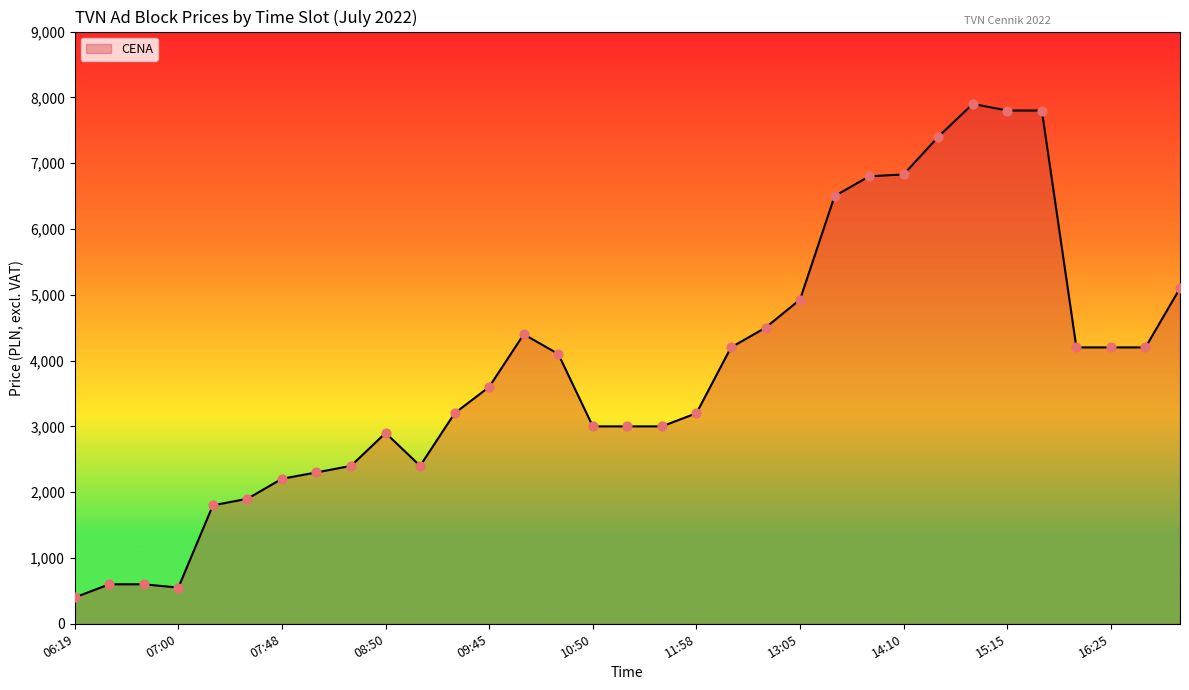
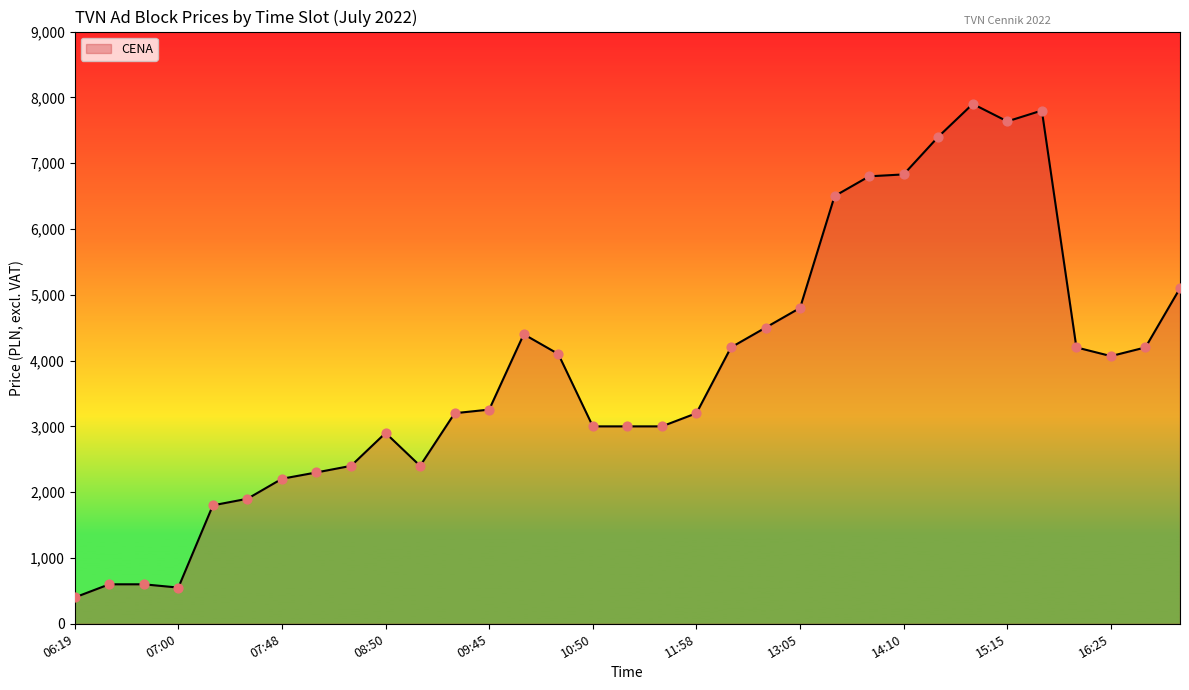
09:45: 3,600 -> 3,300
13:05: 4,900 -> 4,800
15:15: 7,800 -> 7,600
16:25: 4,200 -> 4,100
